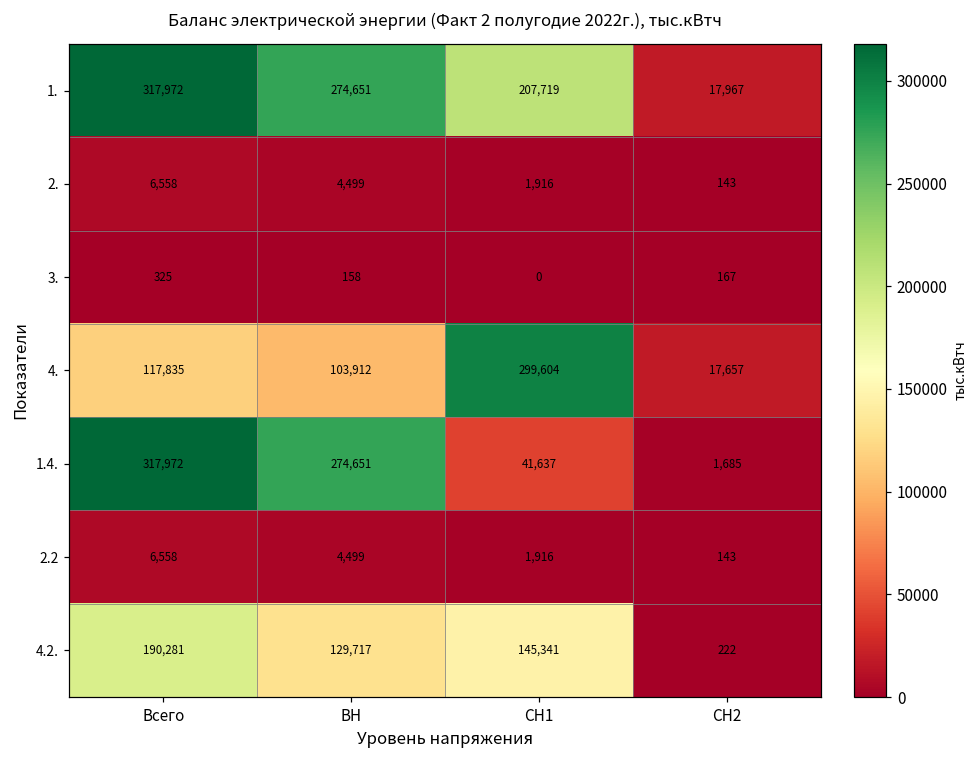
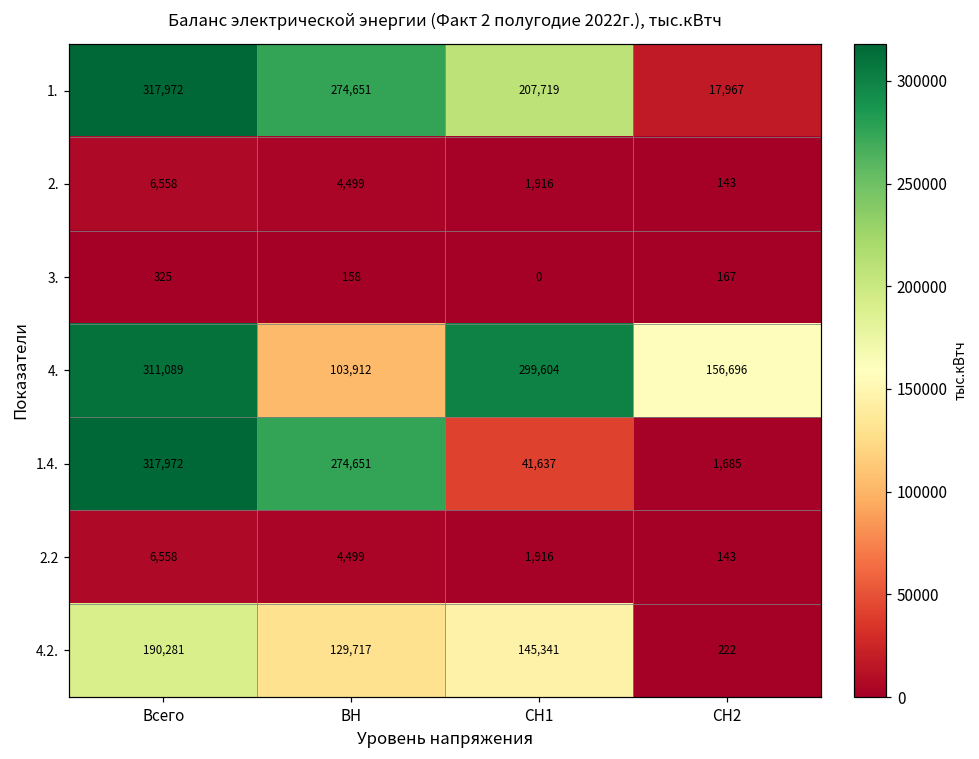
4., Всего: 117,835 -> 311,089
4., СН2: 17,657 -> 156,696
